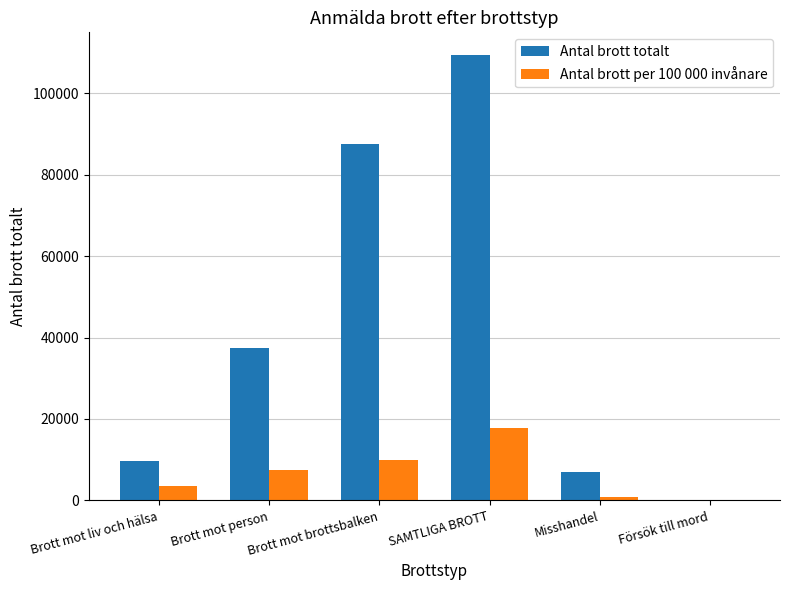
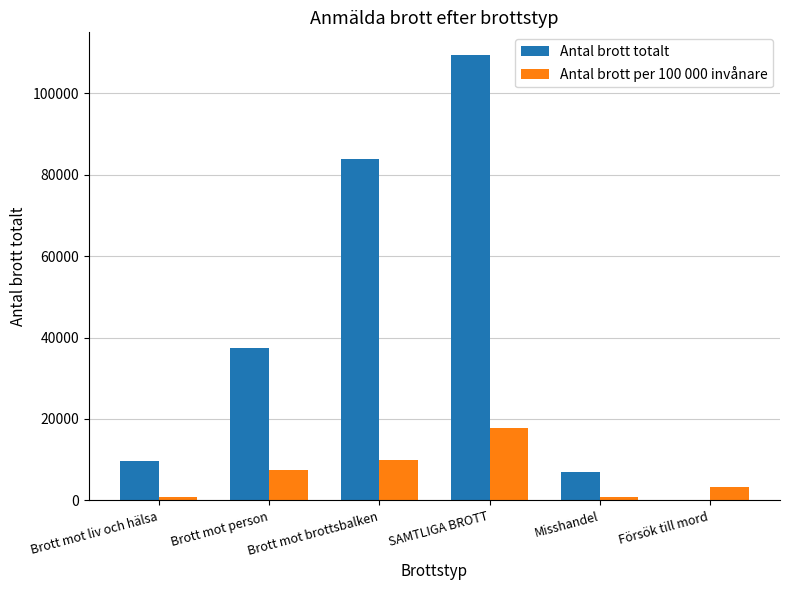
Antal brott per 100 000 invånare, Brott mot liv och hälsa: 4000 -> 1000
Antal brott totalt, Brott mot brottsbalken: 88000 -> 84000
Antal brott per 100 000 invånare, Försök till mord: 0 -> 3000
